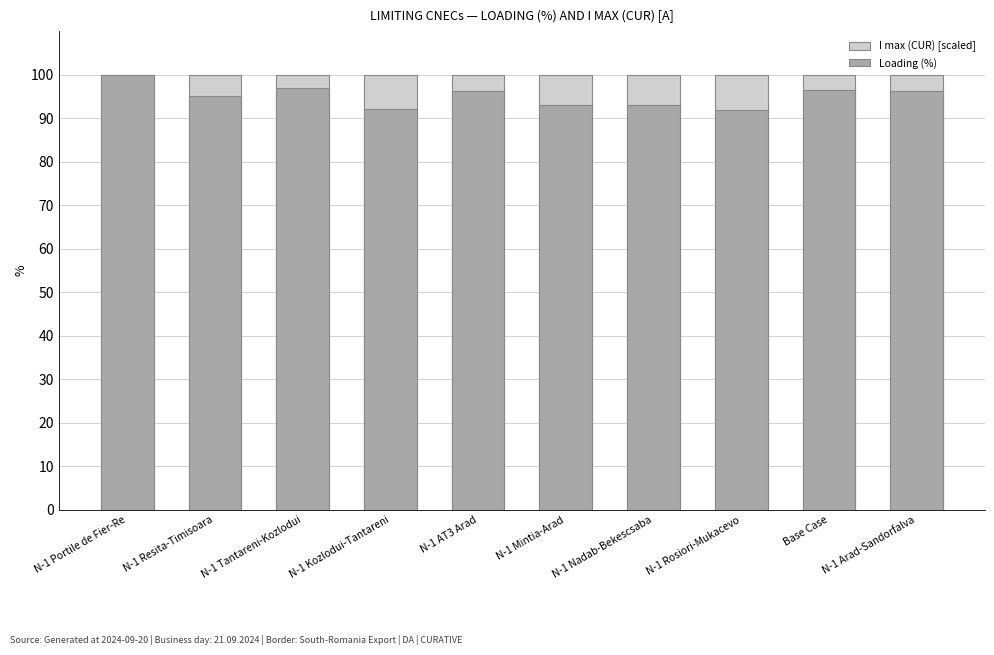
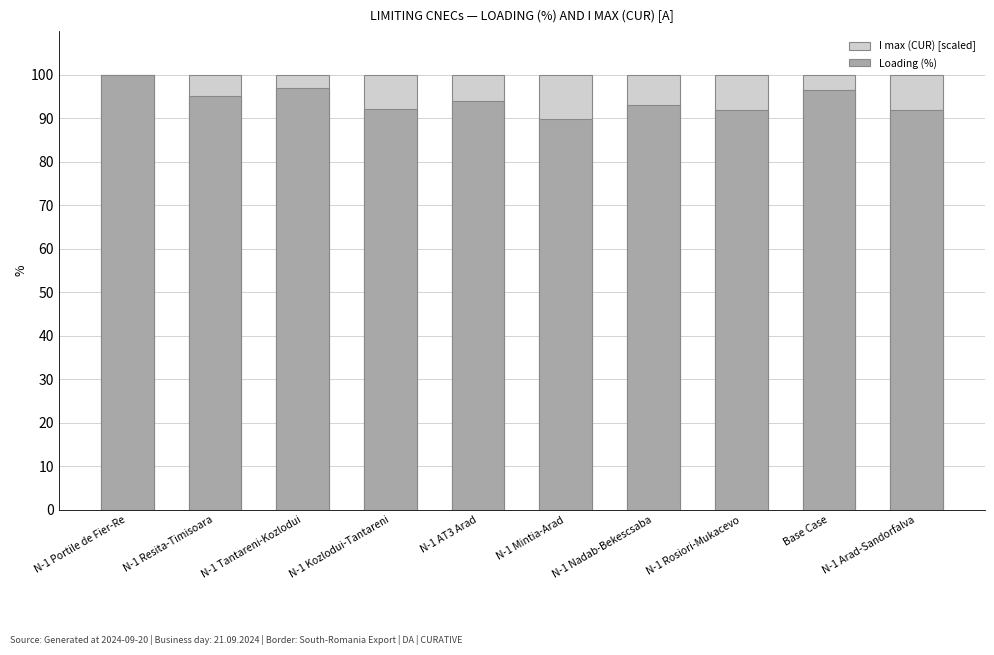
Loading (%), N-1 AT3 Arad: 96 -> 94
Loading (%), N-1 Mintia-Arad: 93 -> 90
Loading (%), N-1 Arad-Sandorfalva: 96 -> 92
